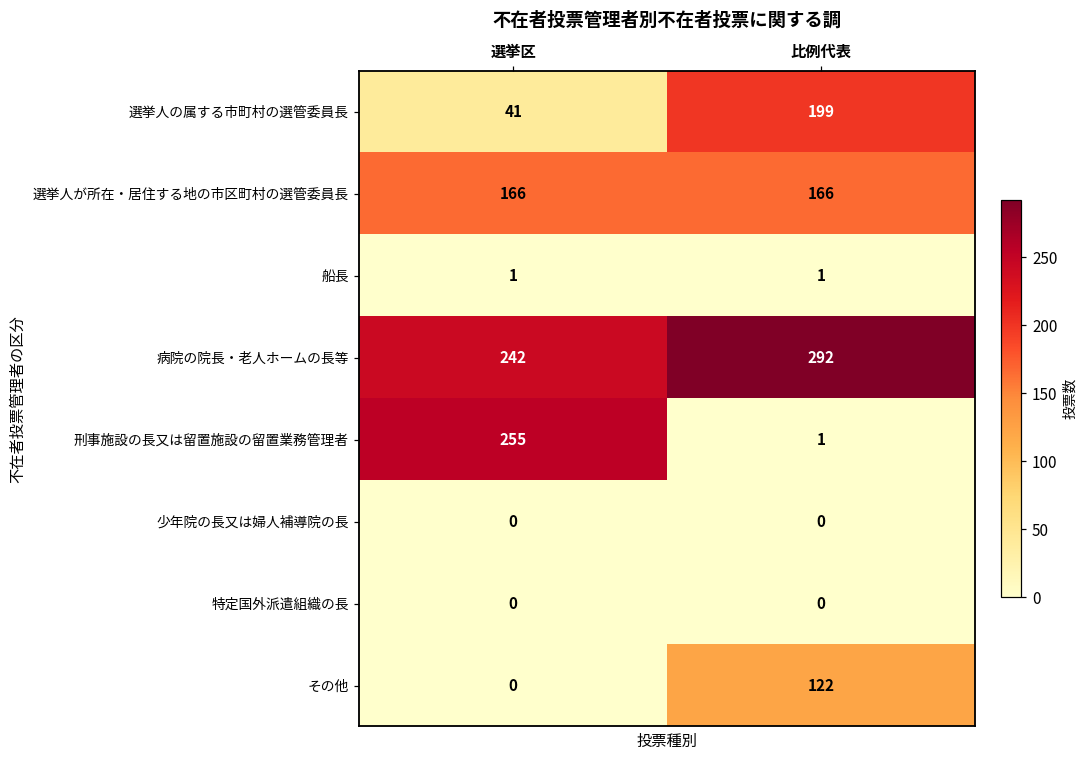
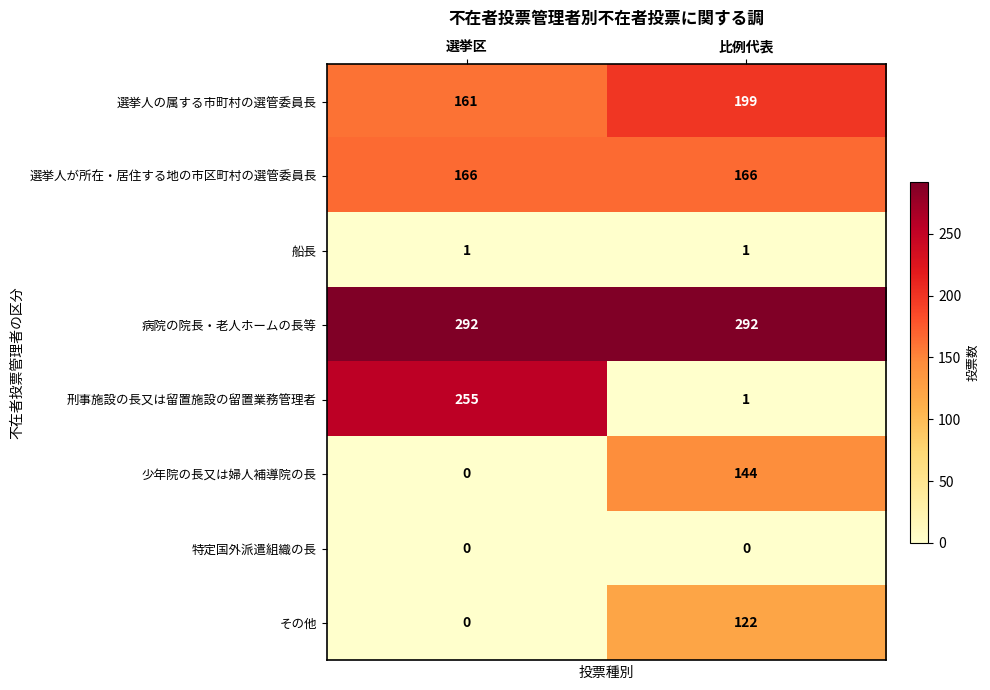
選挙人の属する市町村の選管委員長, 選挙区: 41 -> 161
病院の院長・老人ホームの長等, 選挙区: 242 -> 292
少年院の長又は婦人補導院の長, 比例代表: 0 -> 144
